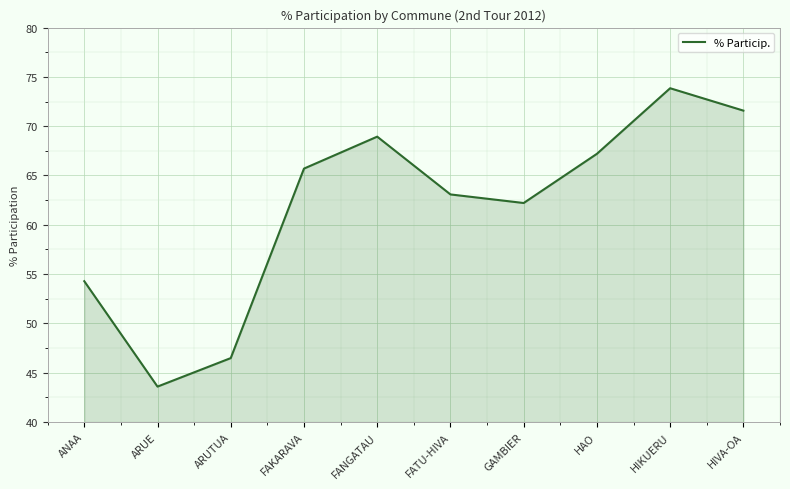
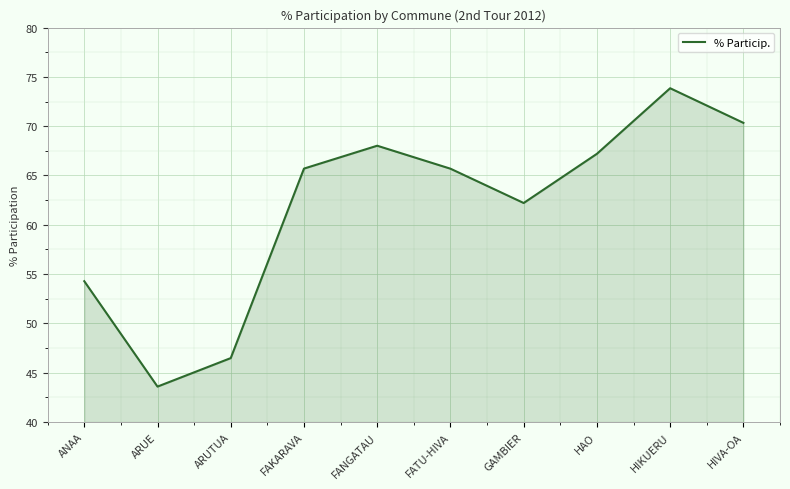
FANGATAU: 69 -> 68
FATU-HIVA: 63 -> 66
HIVA-OA: 72 -> 70
